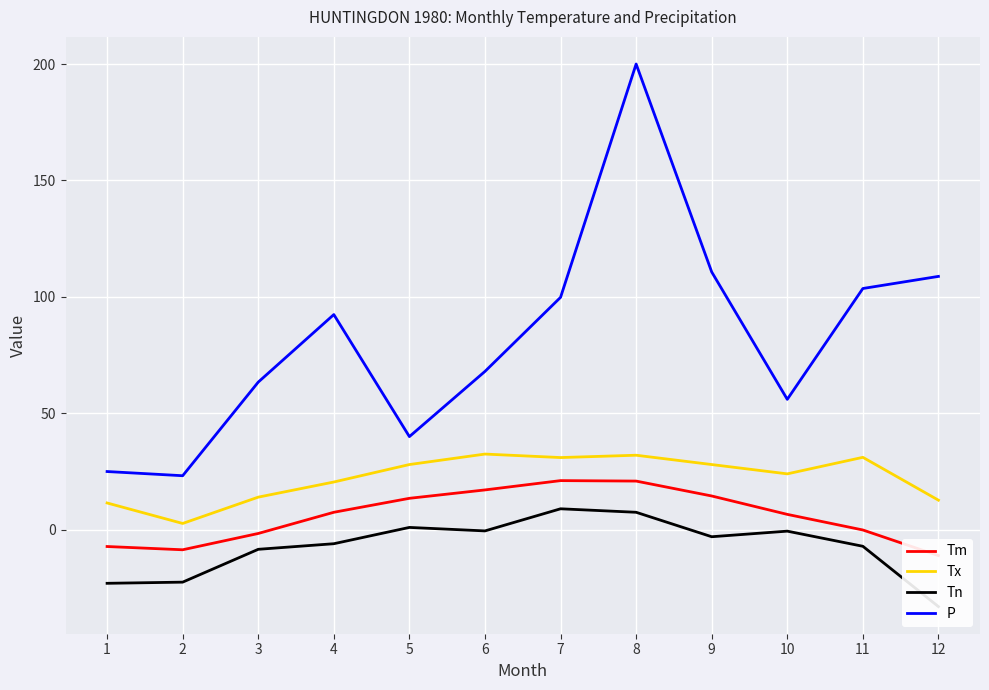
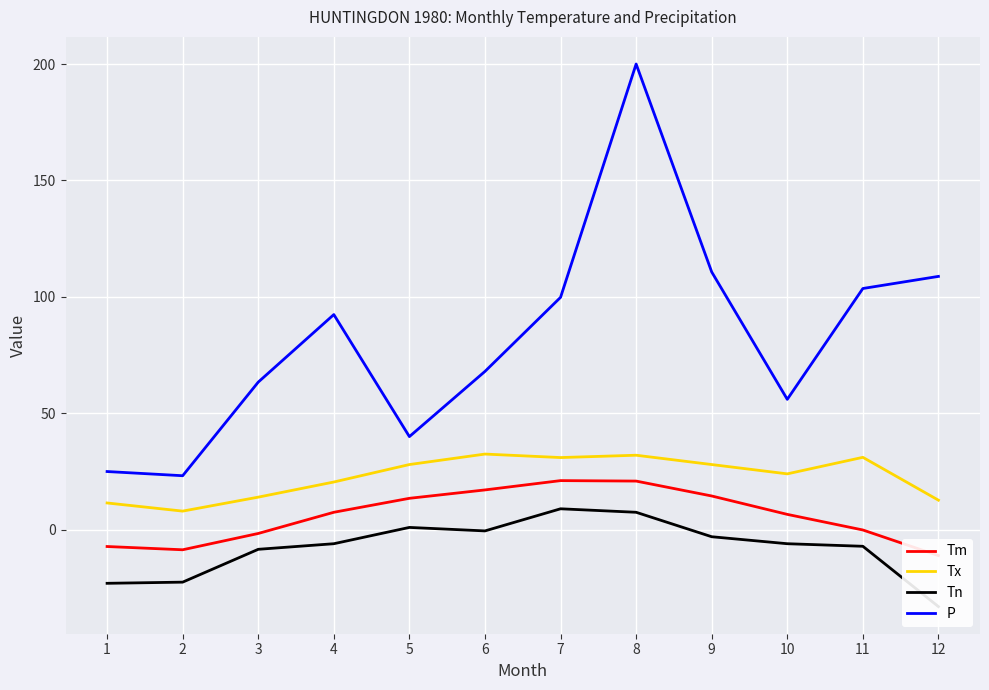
Tx, 2: 3 -> 8
Tn, 10: -1 -> -6
